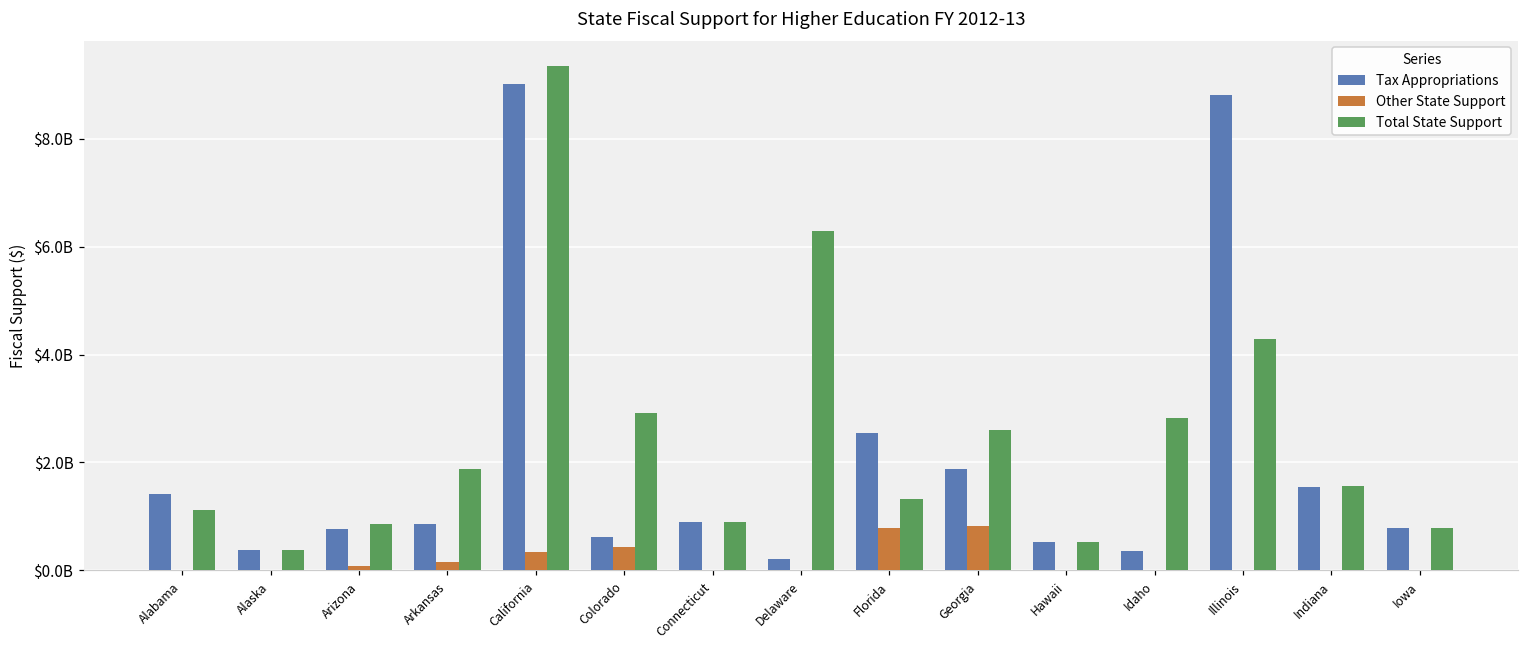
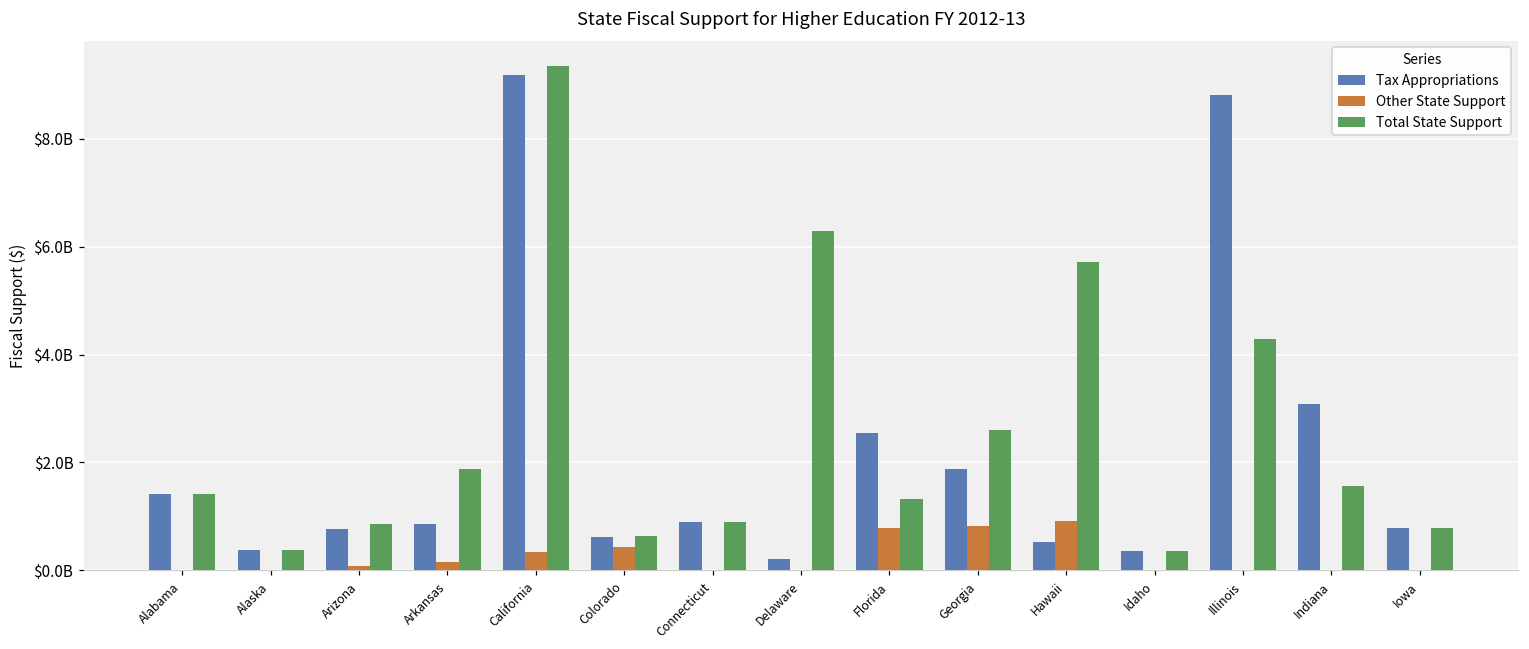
Total State Support, Alabama: $1100000000 -> $1400000000
Tax Appropriations, California: $9000000000 -> $9200000000
Total State Support, Colorado: $2900000000 -> $600000000
Other State Support, Hawaii: $0 -> $900000000
Total State Support, Hawaii: $500000000 -> $5700000000
Total State Support, Idaho: $2800000000 -> $400000000
Tax Appropriations, Indiana: $1600000000 -> $3100000000
